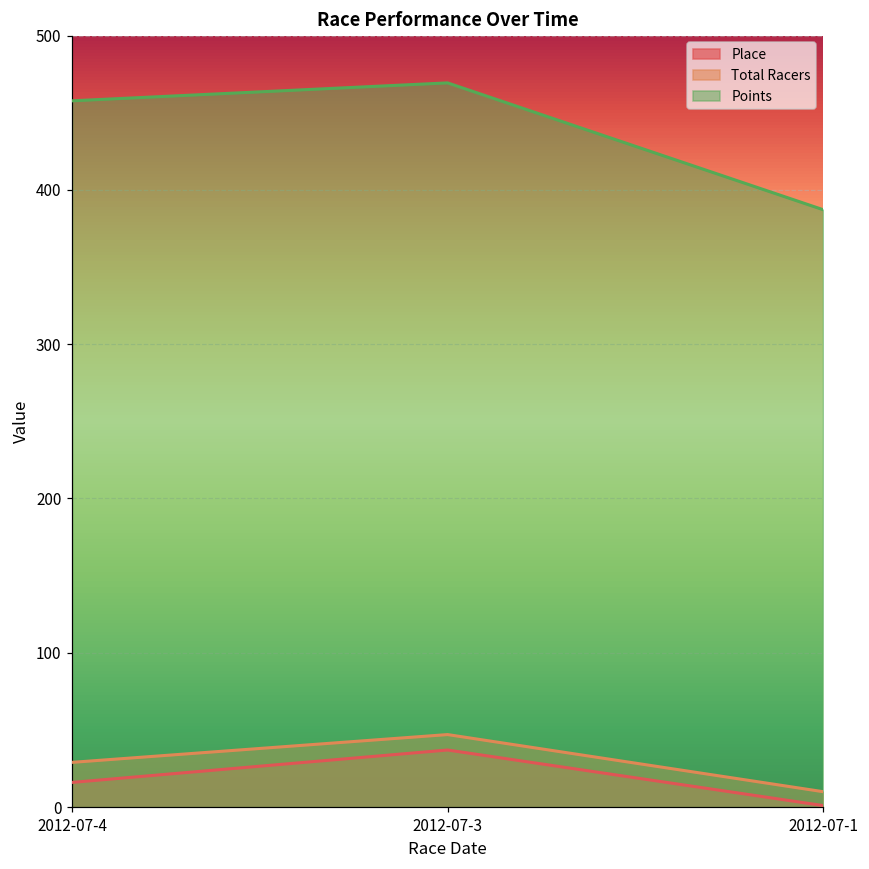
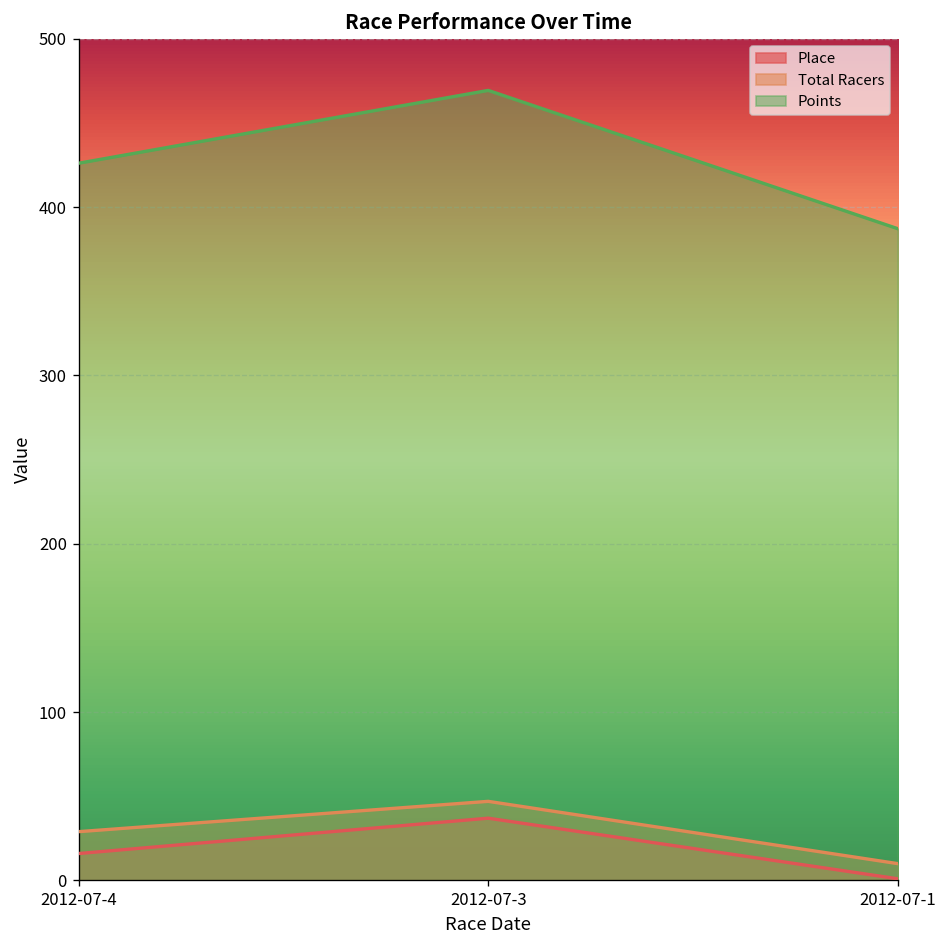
Points, 2012-07-4: 458 -> 426
